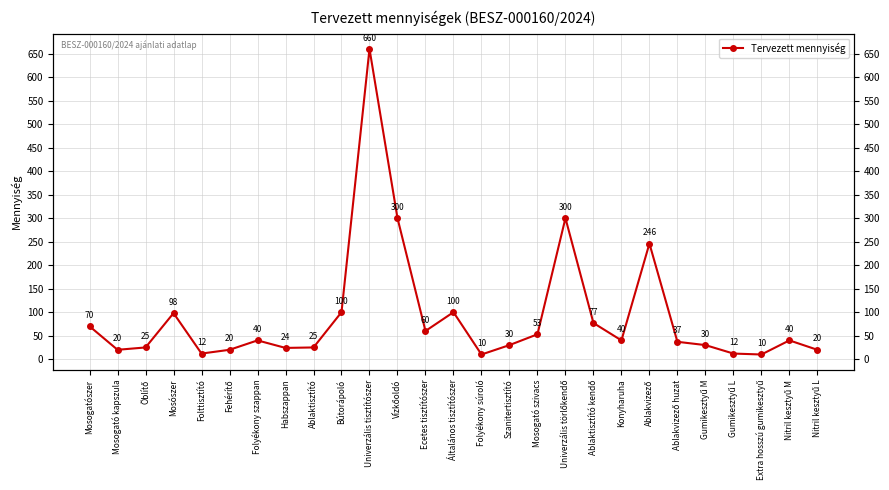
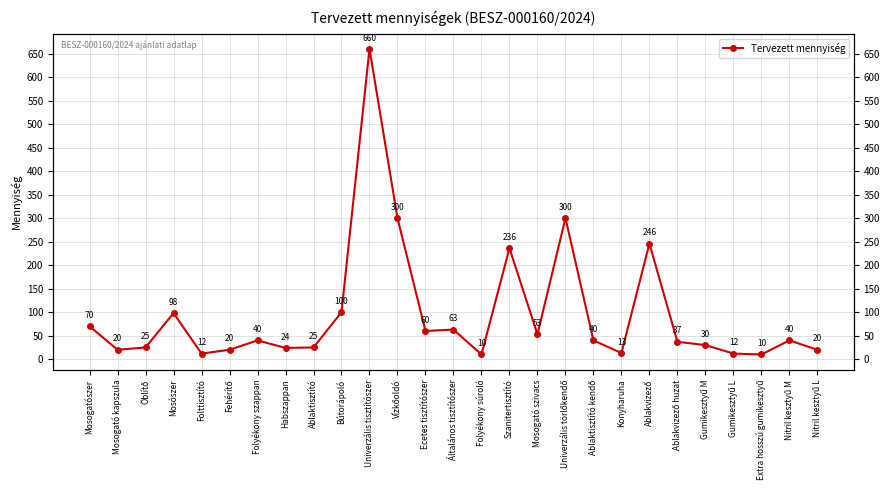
Általános tisztítószer: 100 -> 63
Szanitertisztító: 30 -> 236
Ablaktisztító kendő: 77 -> 40
Konyharuha: 40 -> 13
